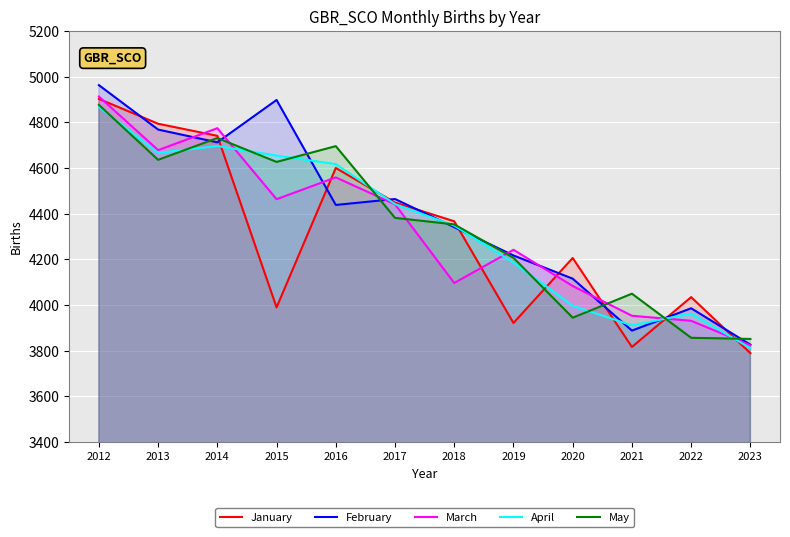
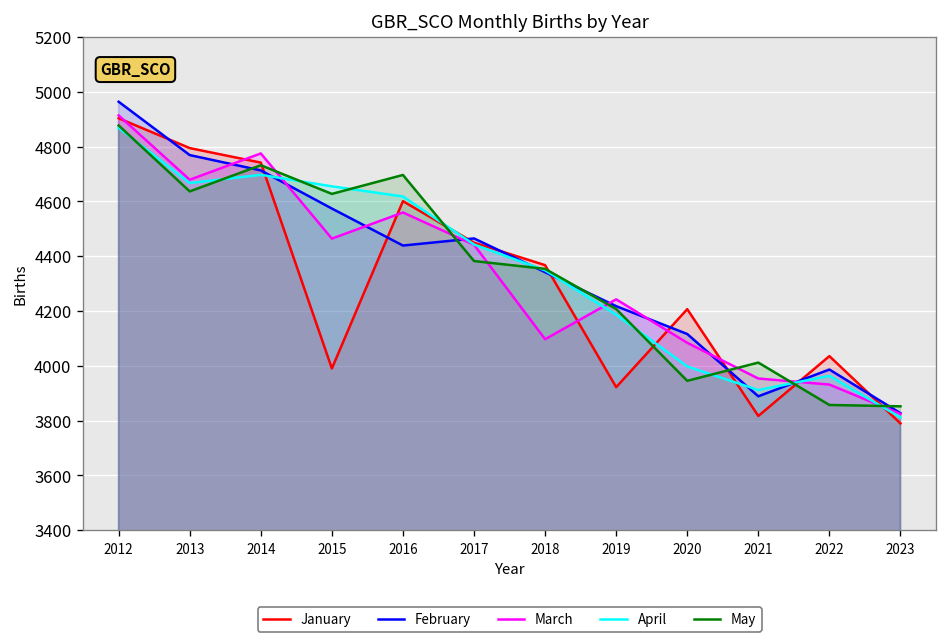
February, 2015: 4900 -> 4570
May, 2021: 4050 -> 4010
